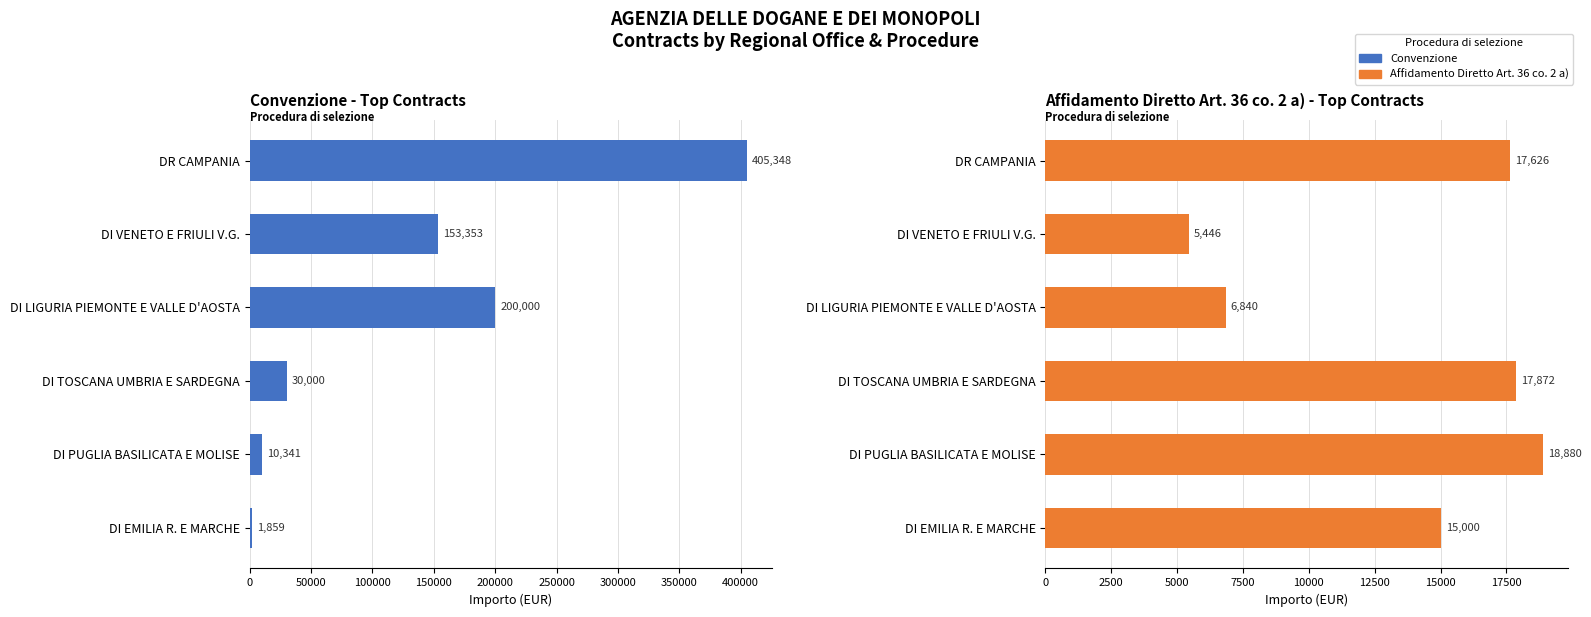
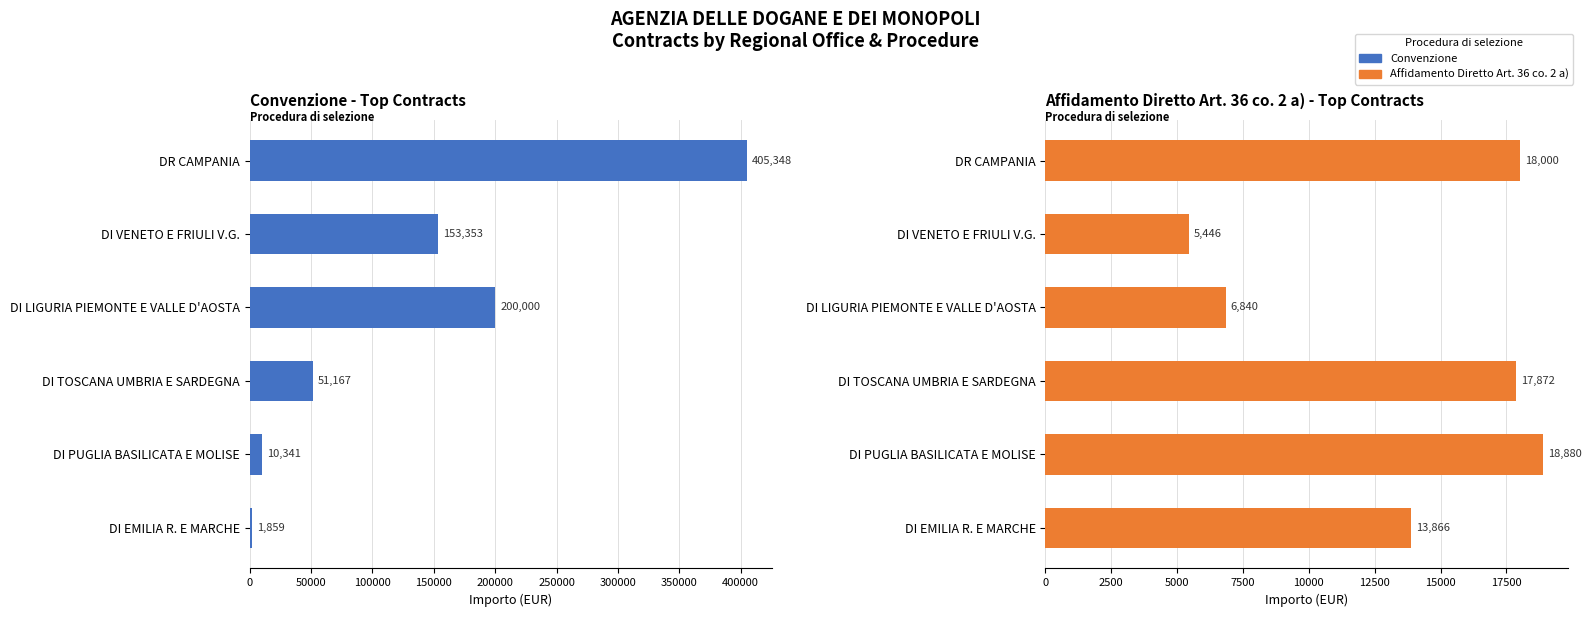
Convenzione - Top Contracts, DI TOSCANA UMBRIA E SARDEGNA: 30,000 -> 51,167
Affidamento Diretto Art. 36 co. 2 a) - Top Contracts, DR CAMPANIA: 17,626 -> 18,000
Affidamento Diretto Art. 36 co. 2 a) - Top Contracts, DI EMILIA R. E MARCHE: 15,000 -> 13,866
